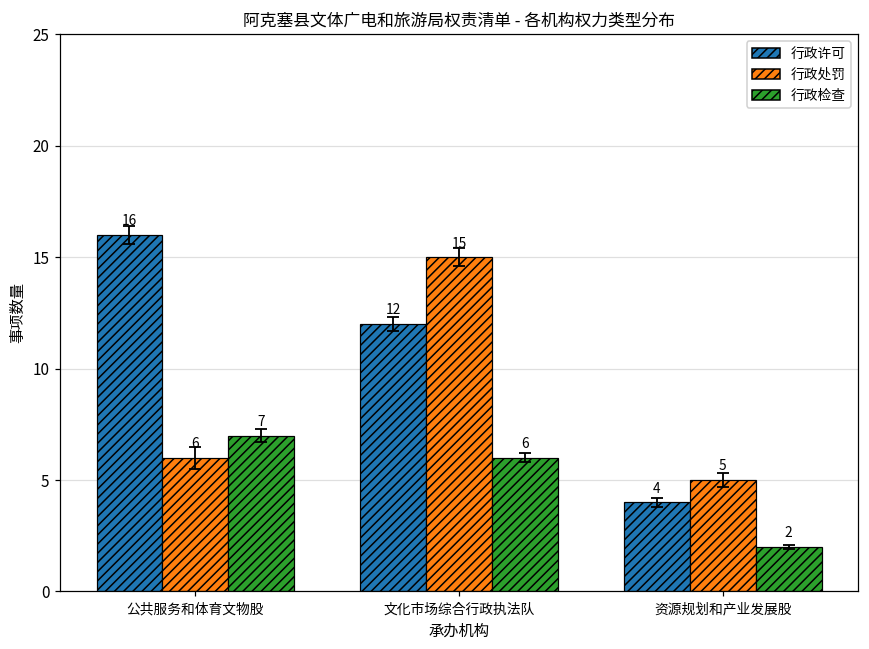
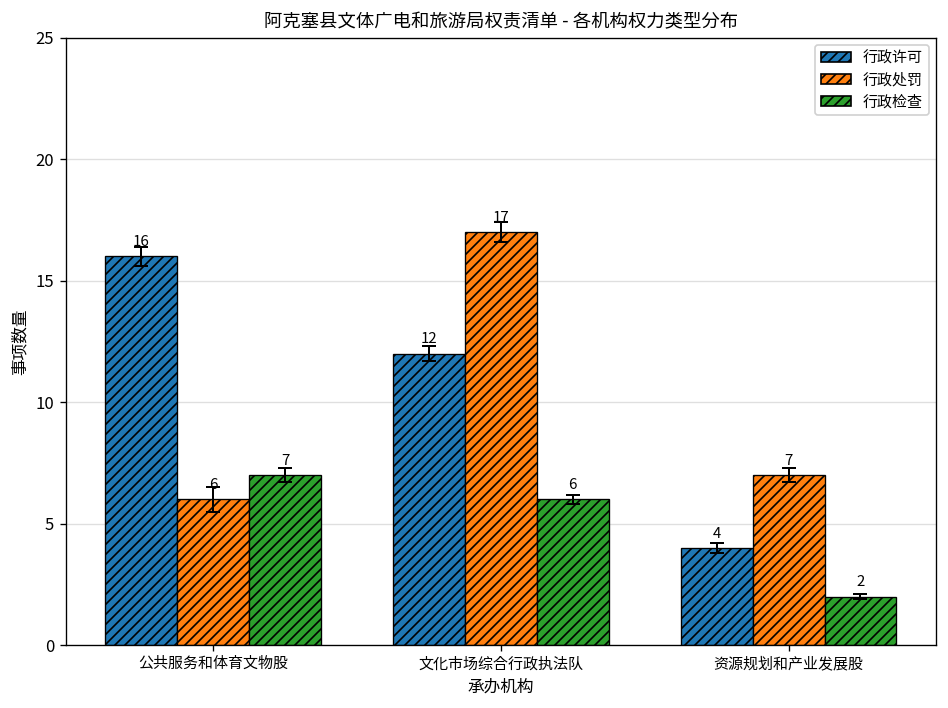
行政处罚, 文化市场综合行政执法队: 15 -> 17
行政处罚, 资源规划和产业发展股: 5 -> 7
